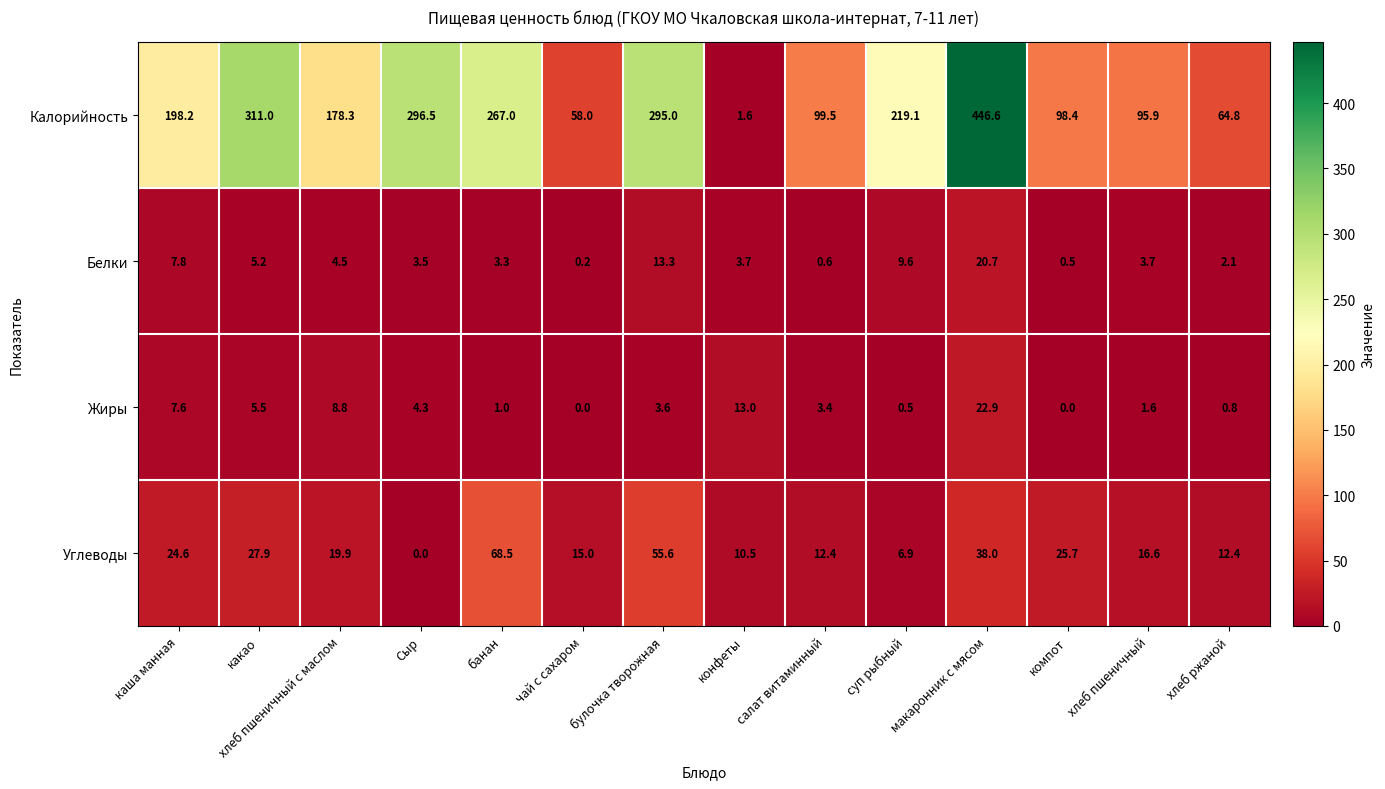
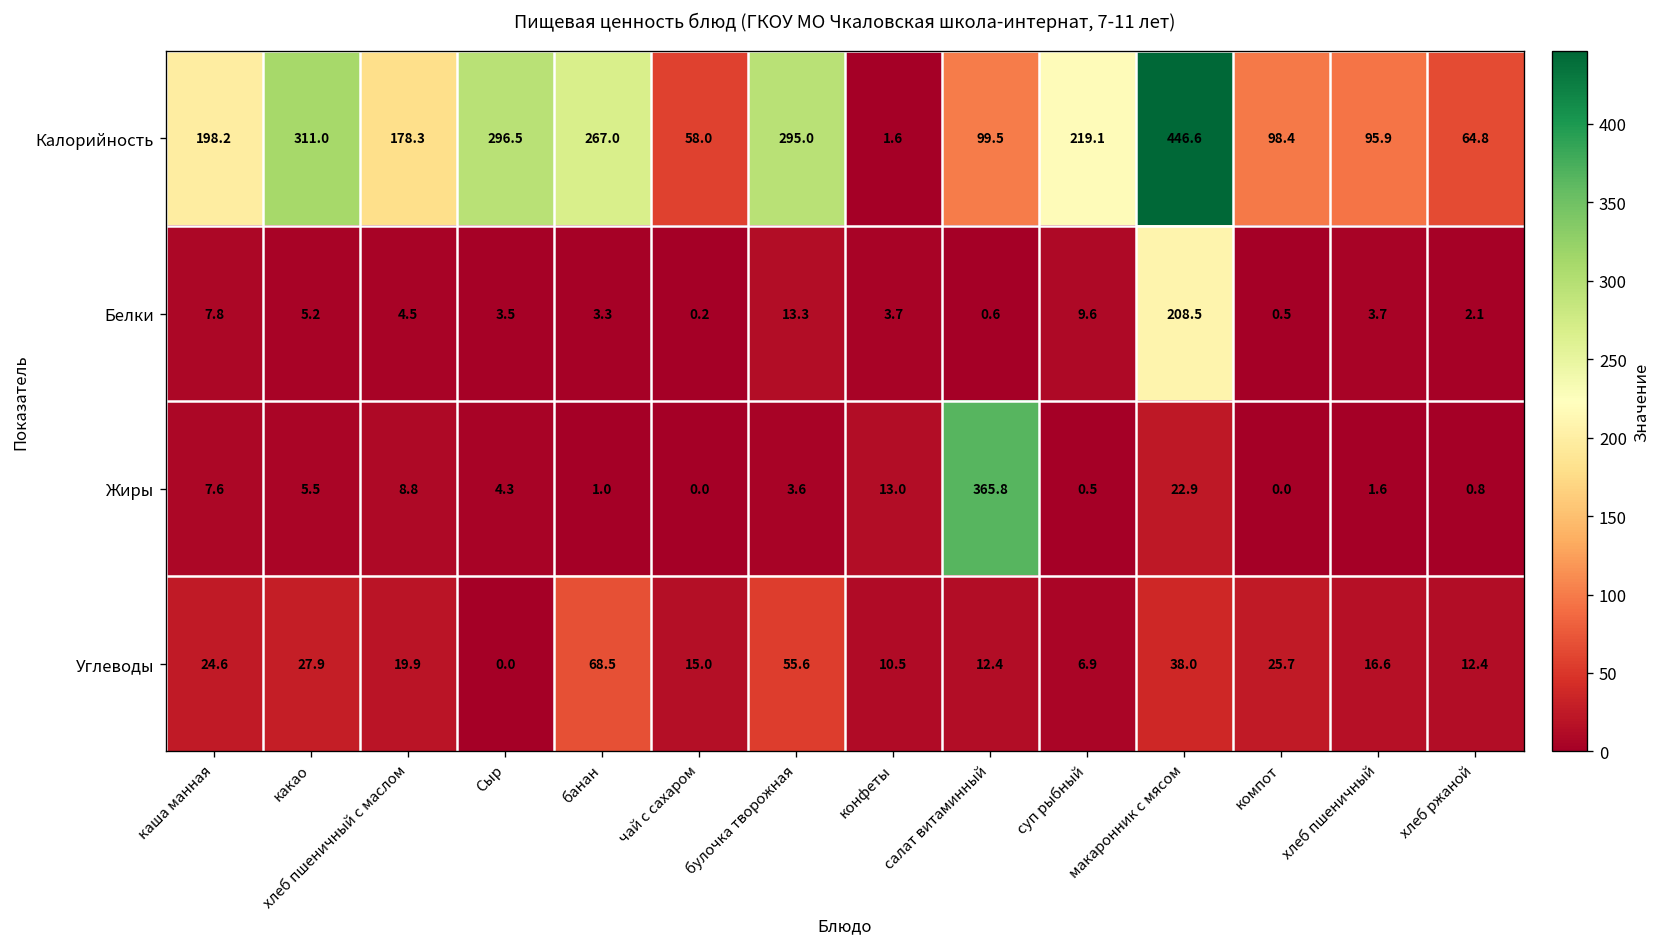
Белки, макаронник с мясом: 20.7 -> 208.5
Жиры, салат витаминный: 3.4 -> 365.8
